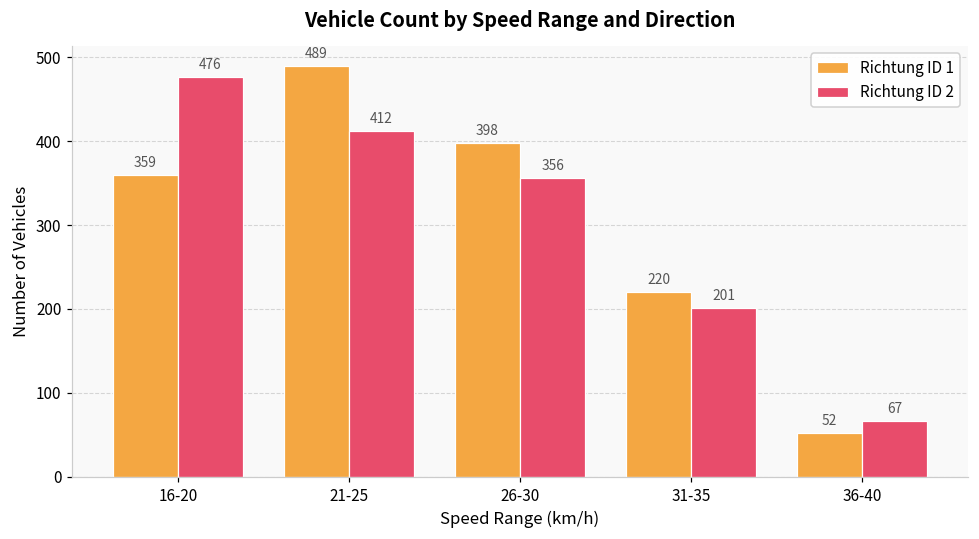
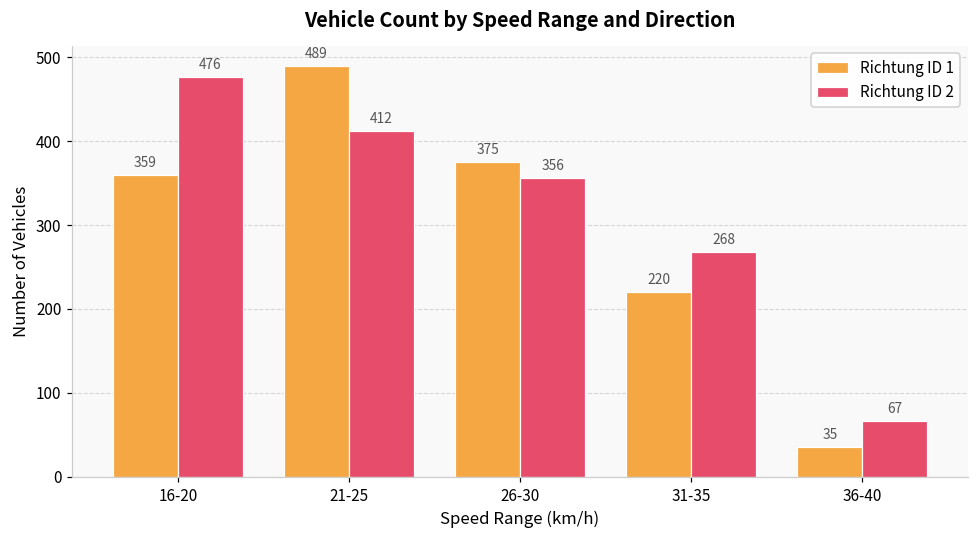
Richtung ID 1, 26-30: 398 -> 375
Richtung ID 2, 31-35: 201 -> 268
Richtung ID 1, 36-40: 52 -> 35
